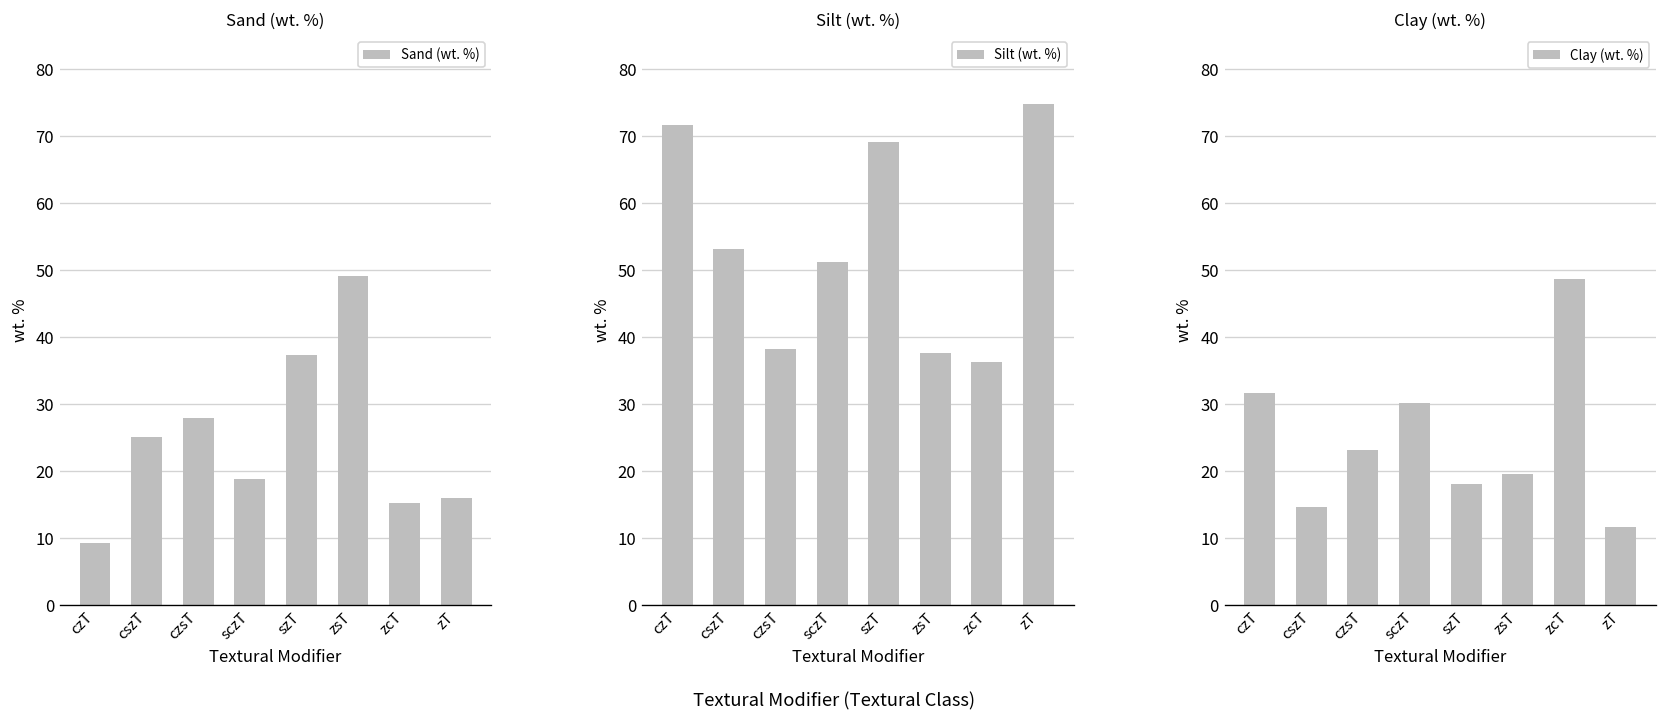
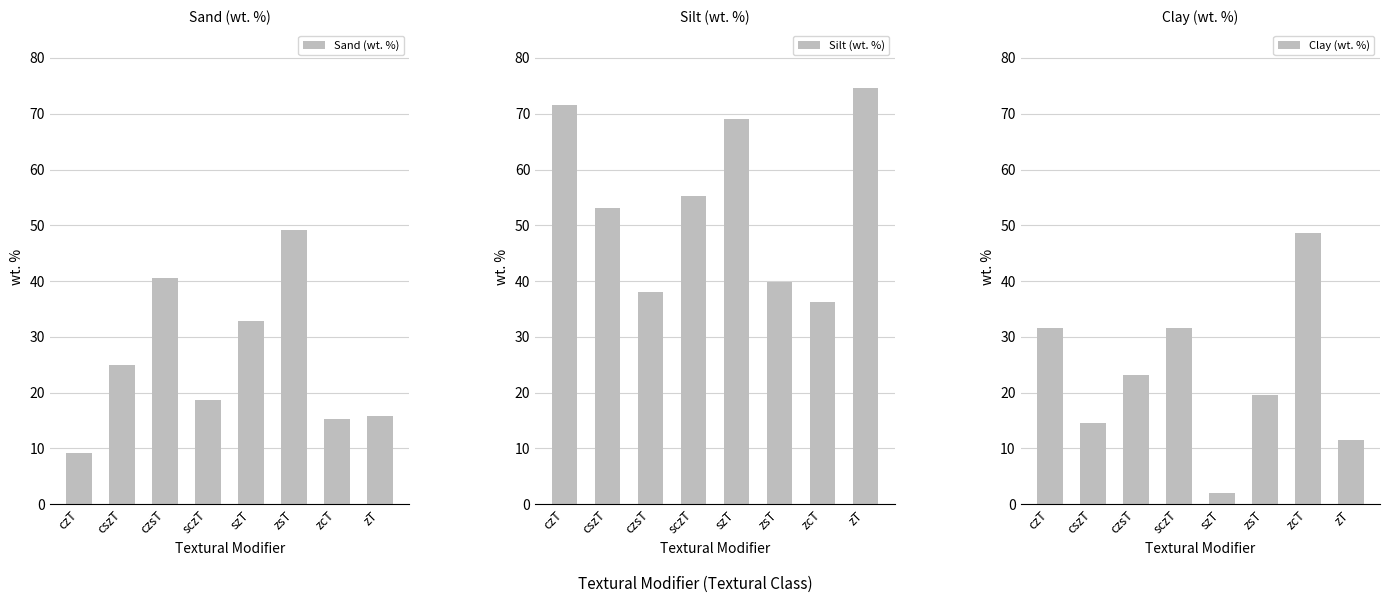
Sand (wt. %), czsT: 28 -> 41
Sand (wt. %), szT: 37 -> 33
Silt (wt. %), sczT: 51 -> 55
Silt (wt. %), zsT: 38 -> 40
Clay (wt. %), sczT: 30 -> 32
Clay (wt. %), szT: 18 -> 2
